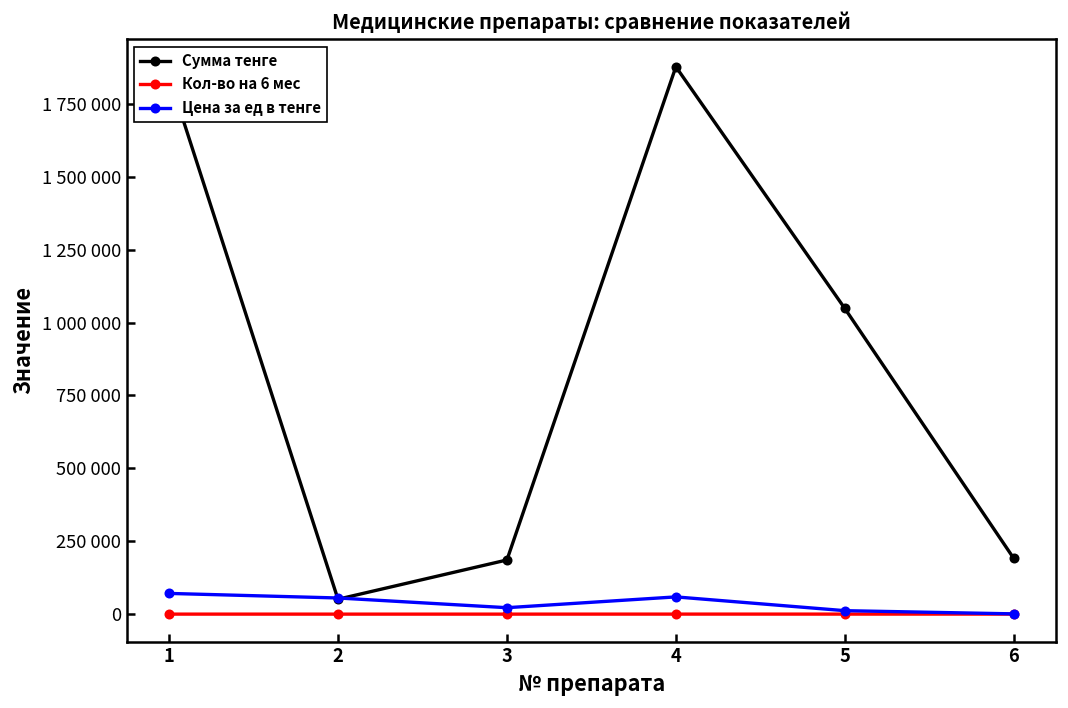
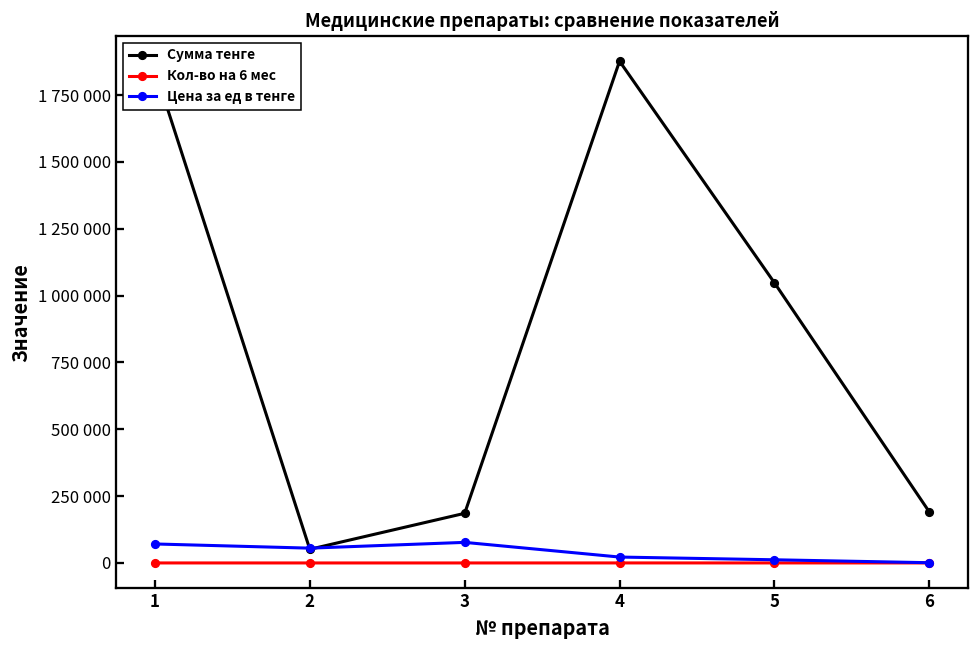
Цена за ед в тенге, 3: 20000 -> 80000
Цена за ед в тенге, 4: 60000 -> 20000
